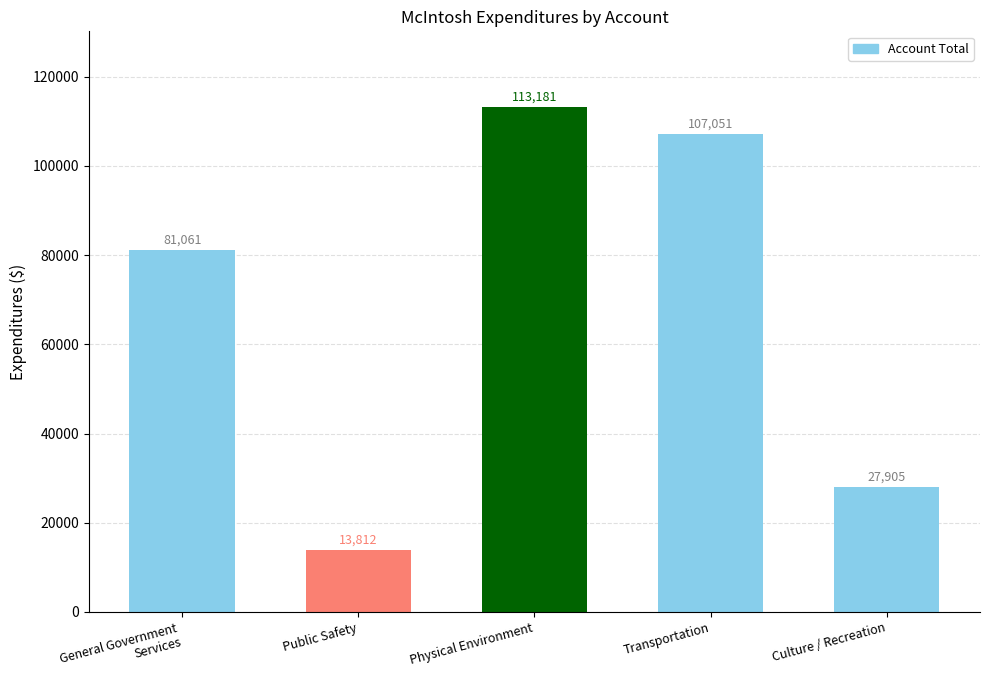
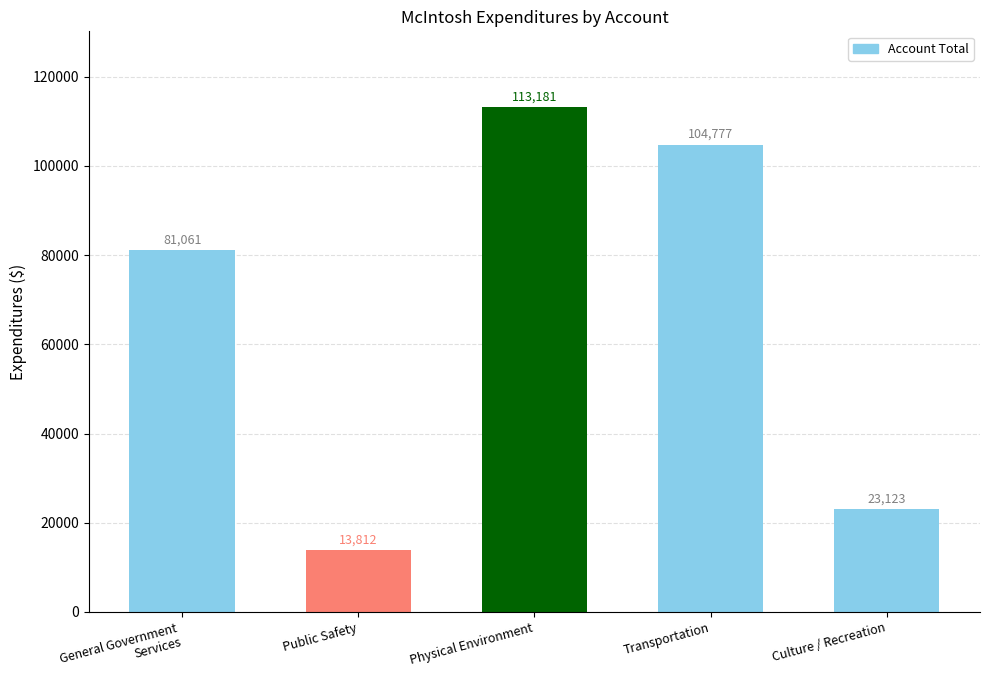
Transportation: 107,051 -> 104,777
Culture / Recreation: 27,905 -> 23,123
